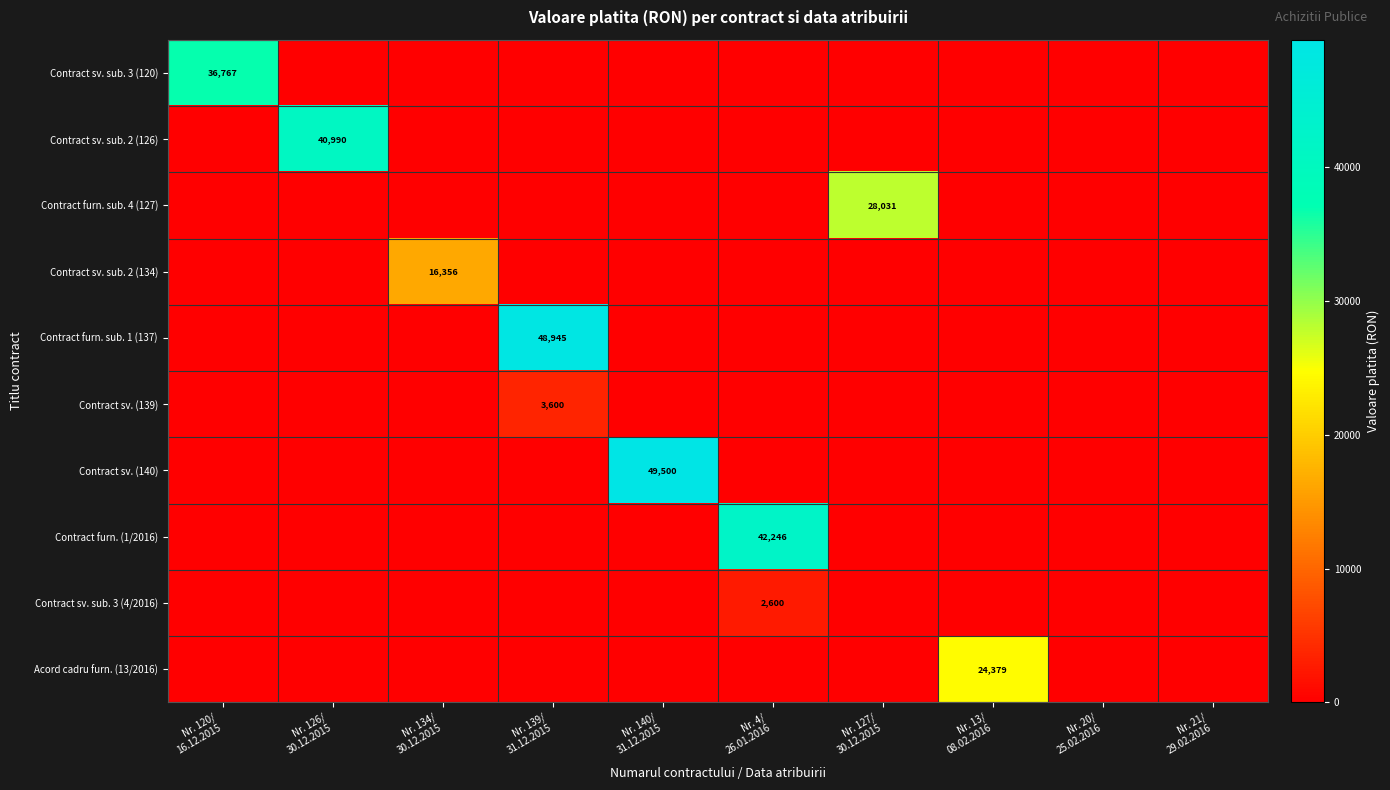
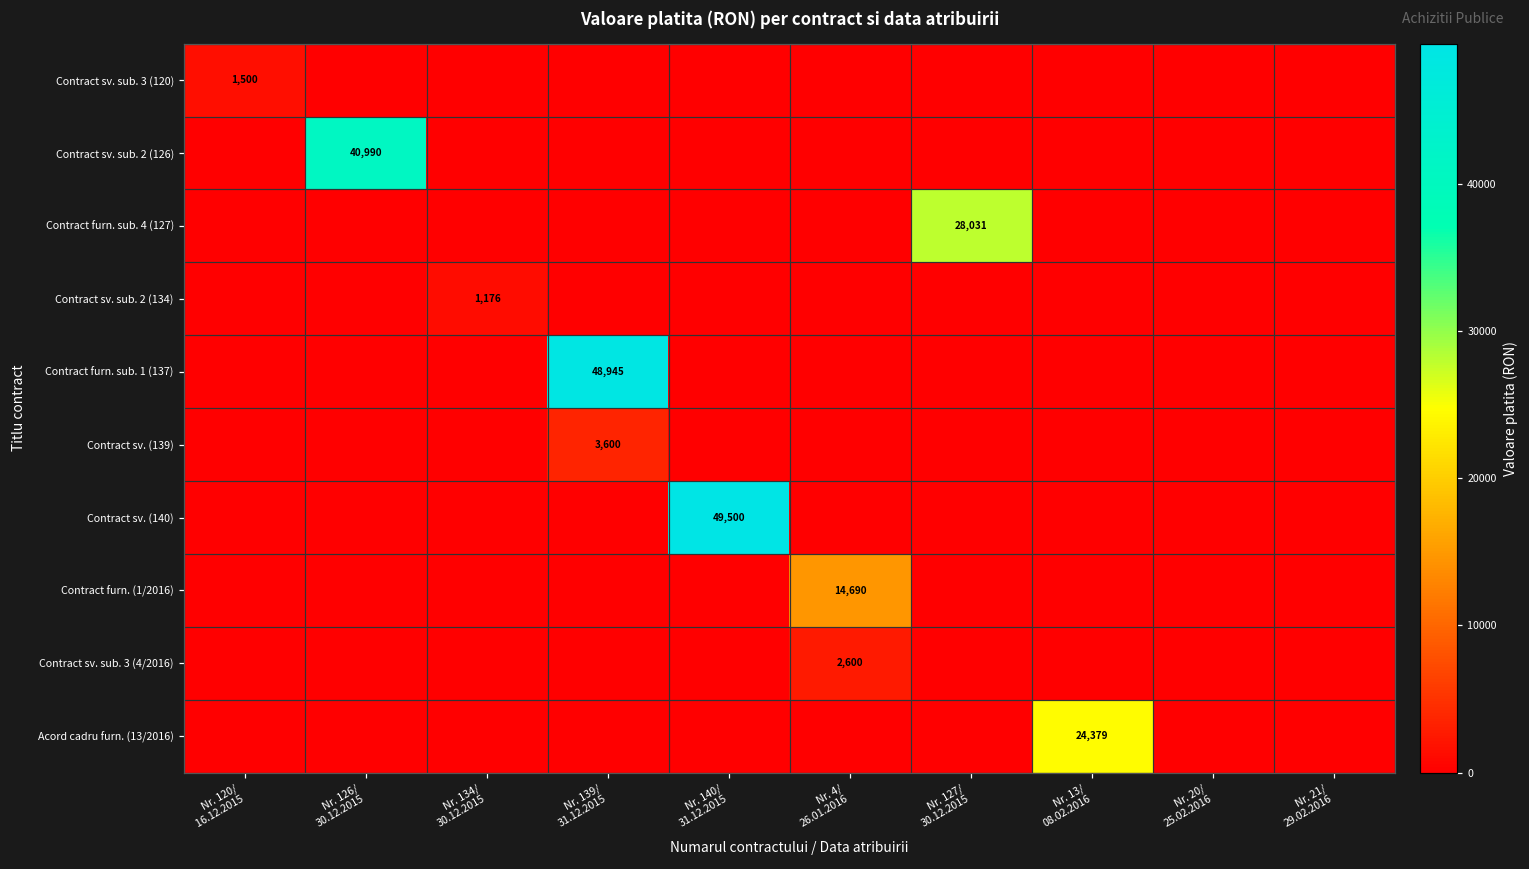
Contract sv. sub. 3 (120), Nr. 120/ 16.12.2015: 36,767 -> 1,500
Contract sv. sub. 2 (134), Nr. 134/ 30.12.2015: 16,356 -> 1,176
Contract furn. (1/2016), Nr. 4/ 26.01.2016: 42,246 -> 14,690
